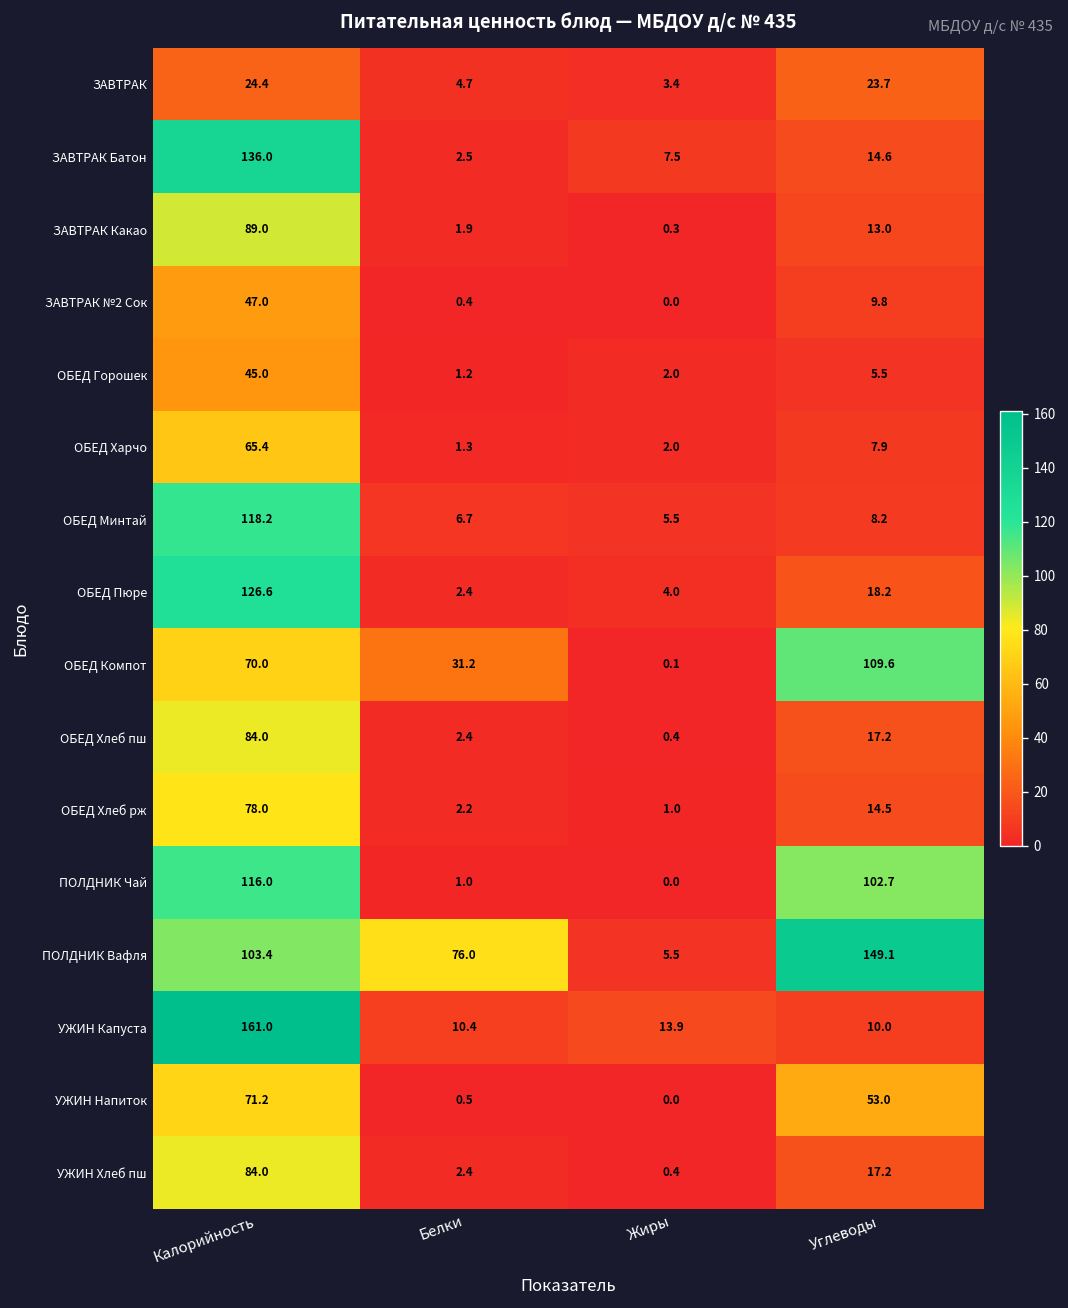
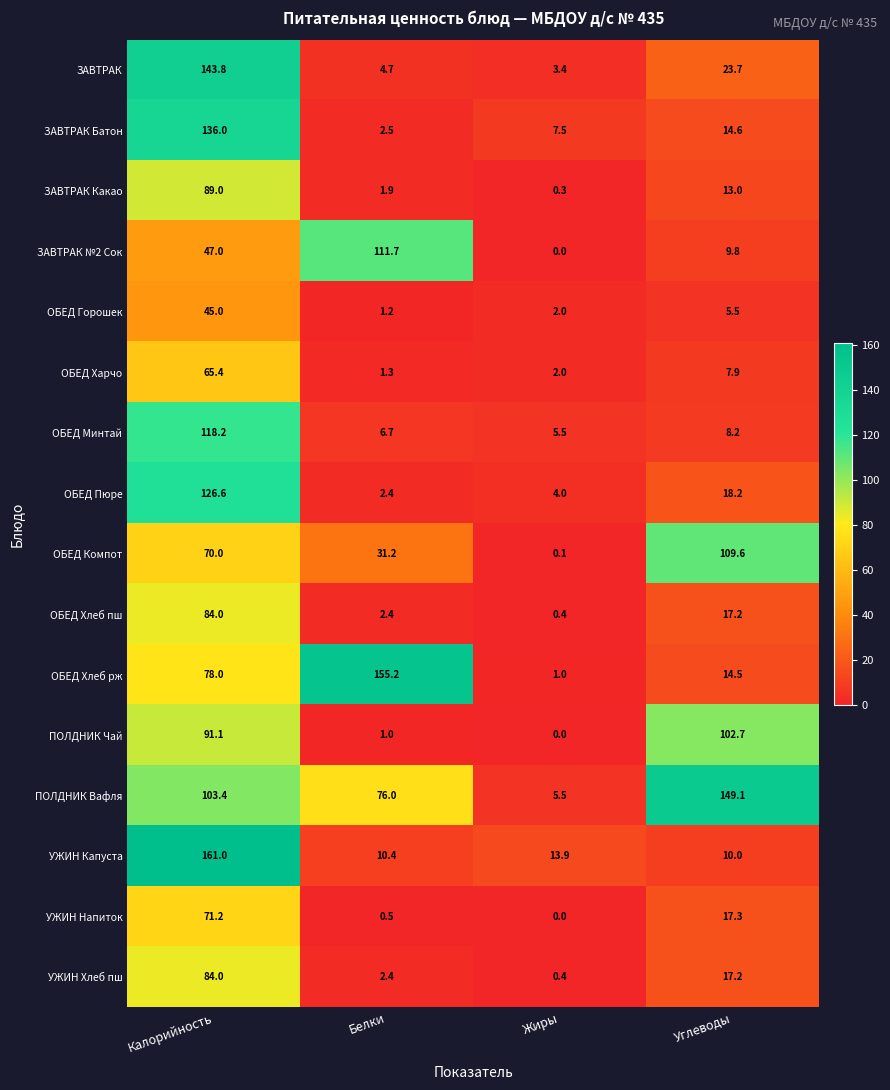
ЗАВТРАК, Калорийность: 24.4 -> 143.8
ЗАВТРАК №2 Сок, Белки: 0.4 -> 111.7
ОБЕД Хлеб рж, Белки: 2.2 -> 155.2
ПОЛДНИК Чай, Калорийность: 116.0 -> 91.1
УЖИН Напиток, Углеводы: 53.0 -> 17.3
